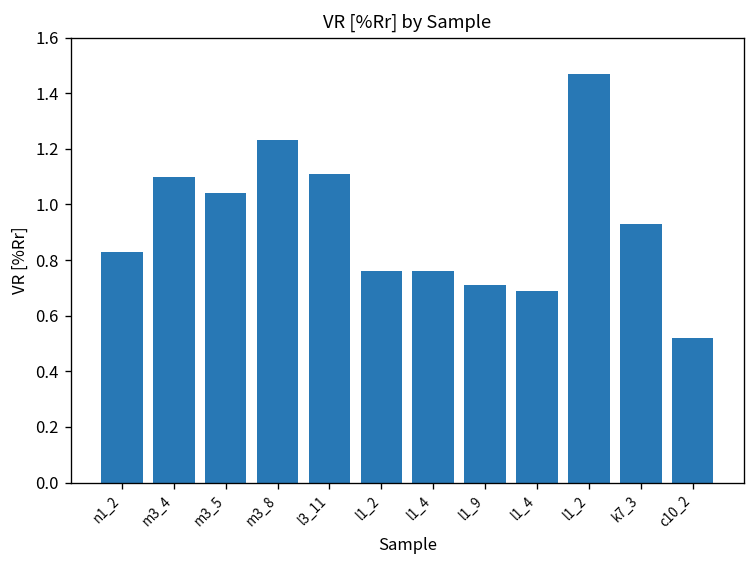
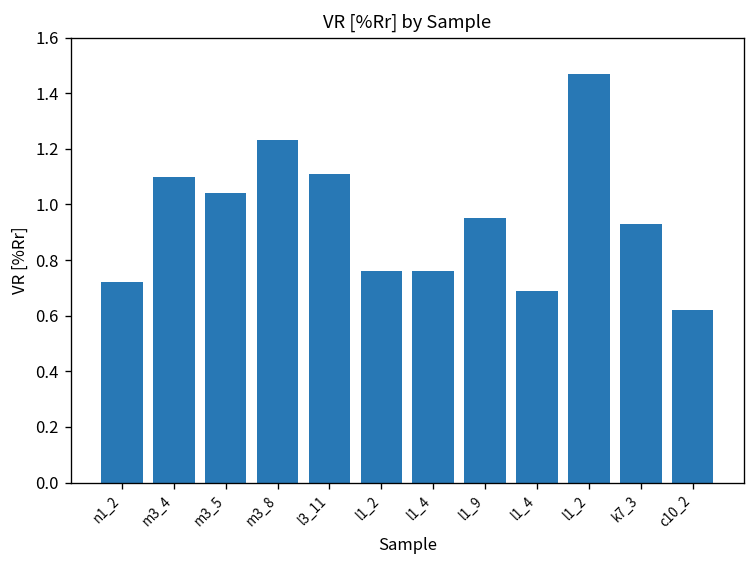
n1_2: 0.83 -> 0.72
l1_9: 0.71 -> 0.95
c10_2: 0.52 -> 0.62
